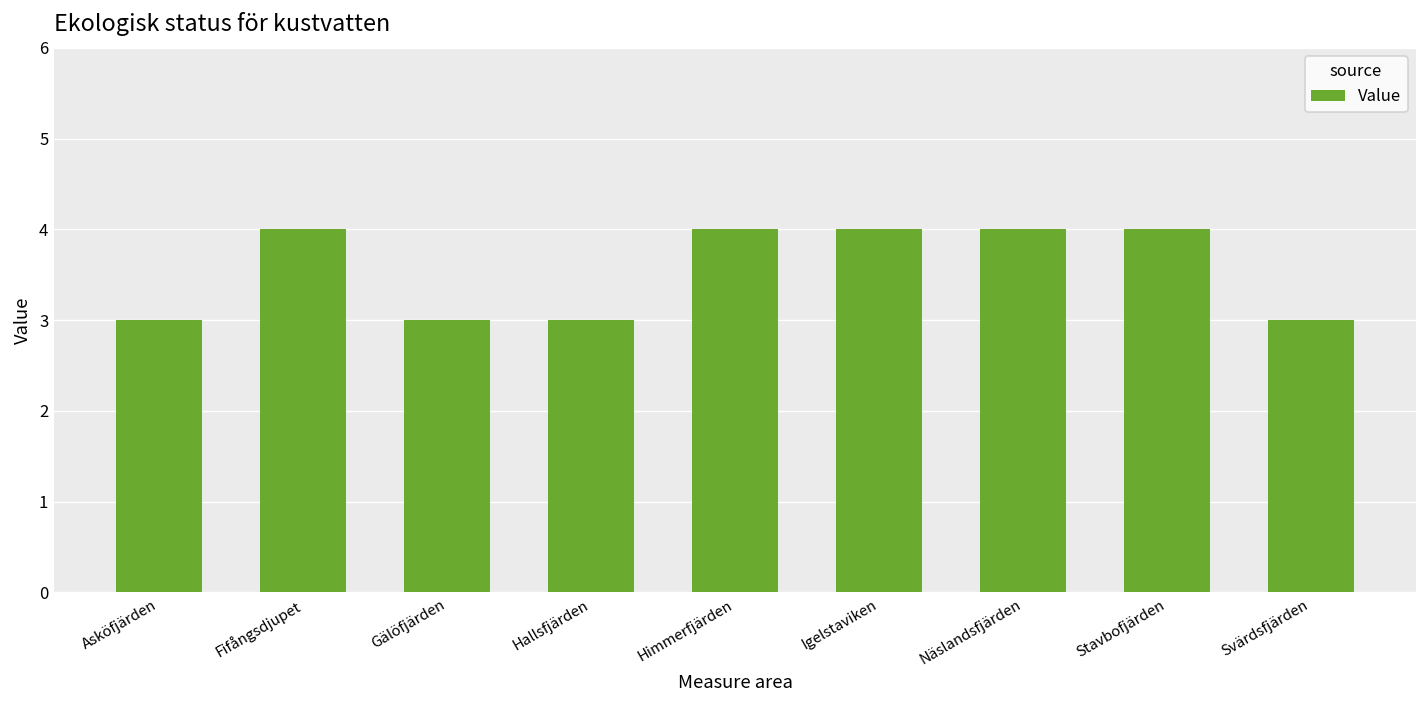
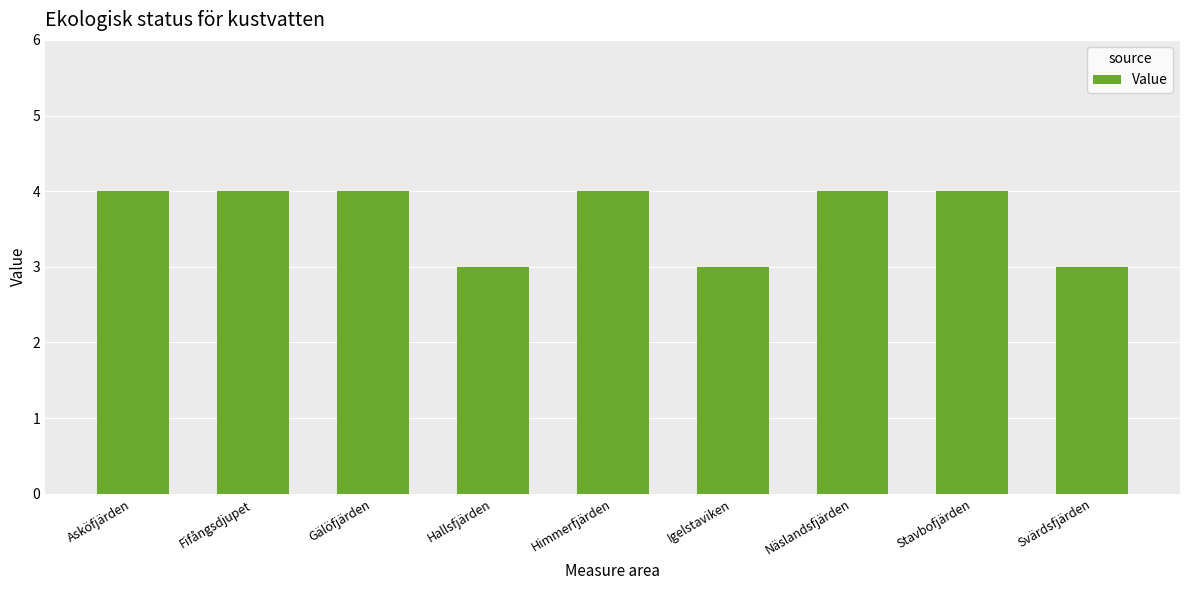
Asköfjärden: 3 -> 4
Gälöfjärden: 3 -> 4
Igelstaviken: 4 -> 3
